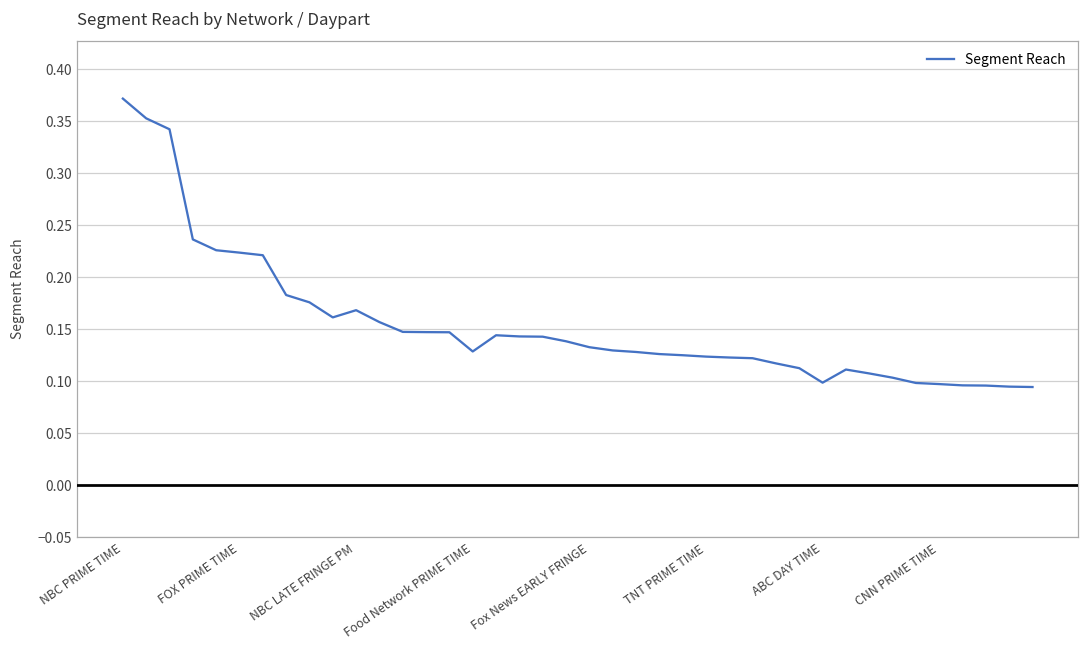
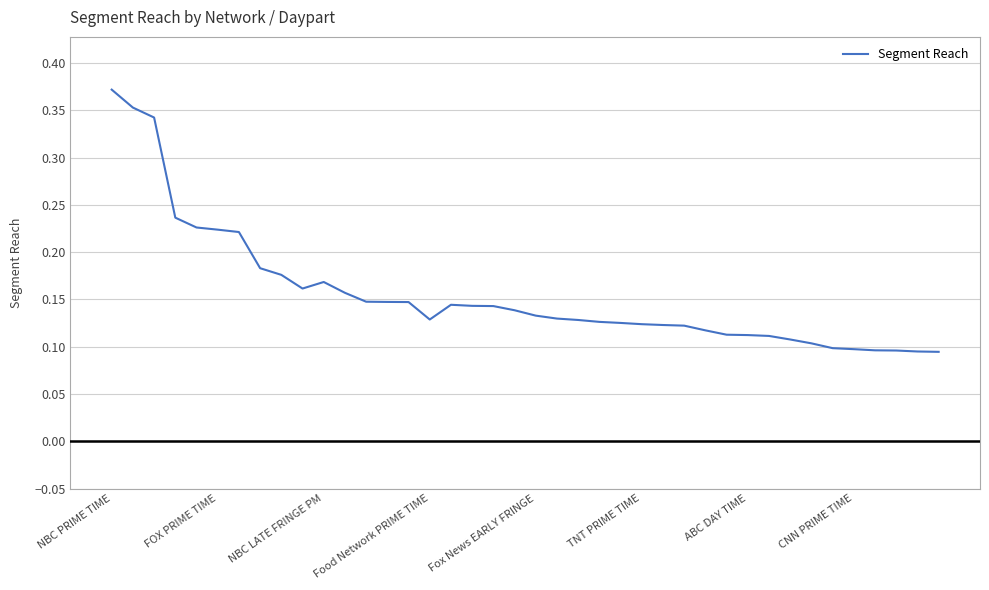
ABC DAY TIME: 0.10 -> 0.11
